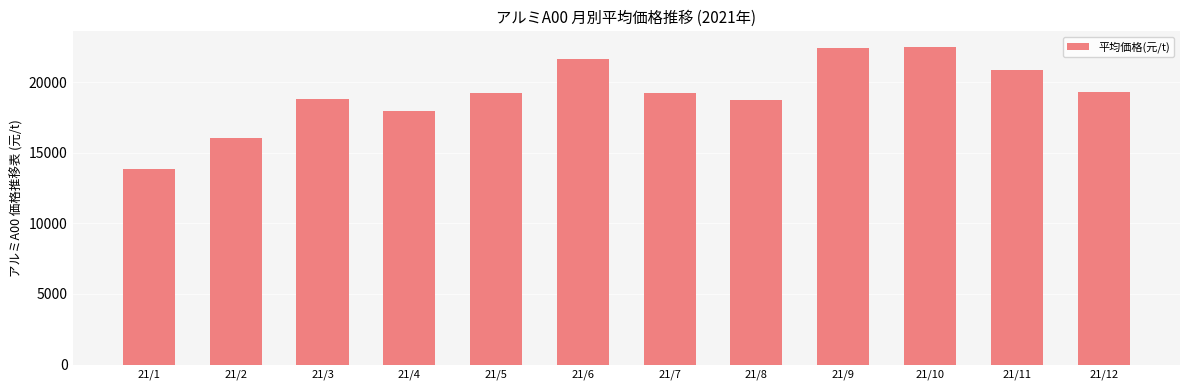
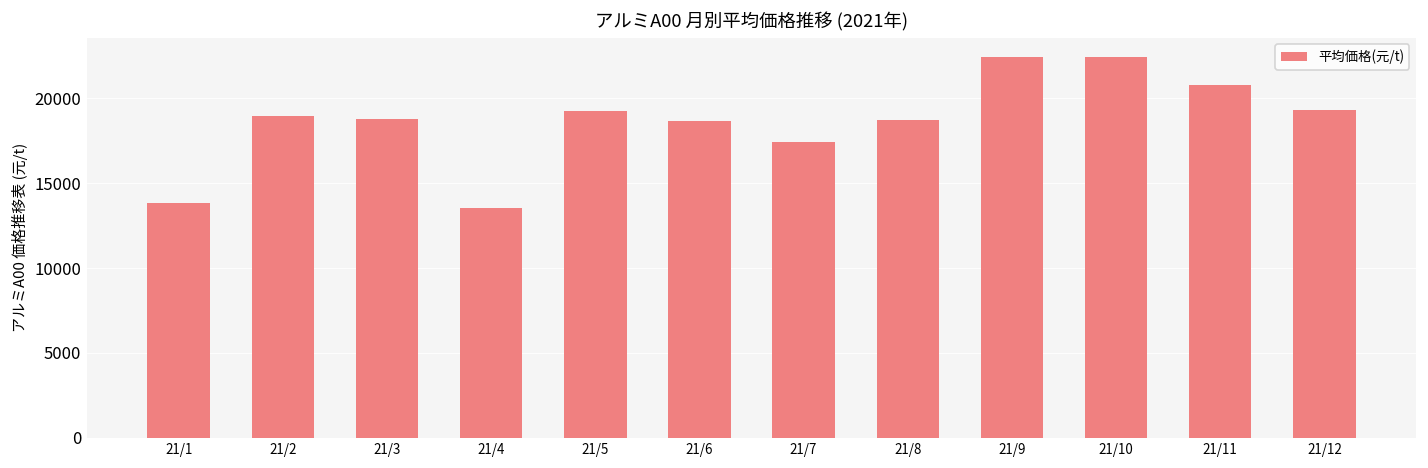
21/2: 16100 -> 19000
21/4: 18000 -> 13600
21/6: 21700 -> 18700
21/7: 19200 -> 17400
